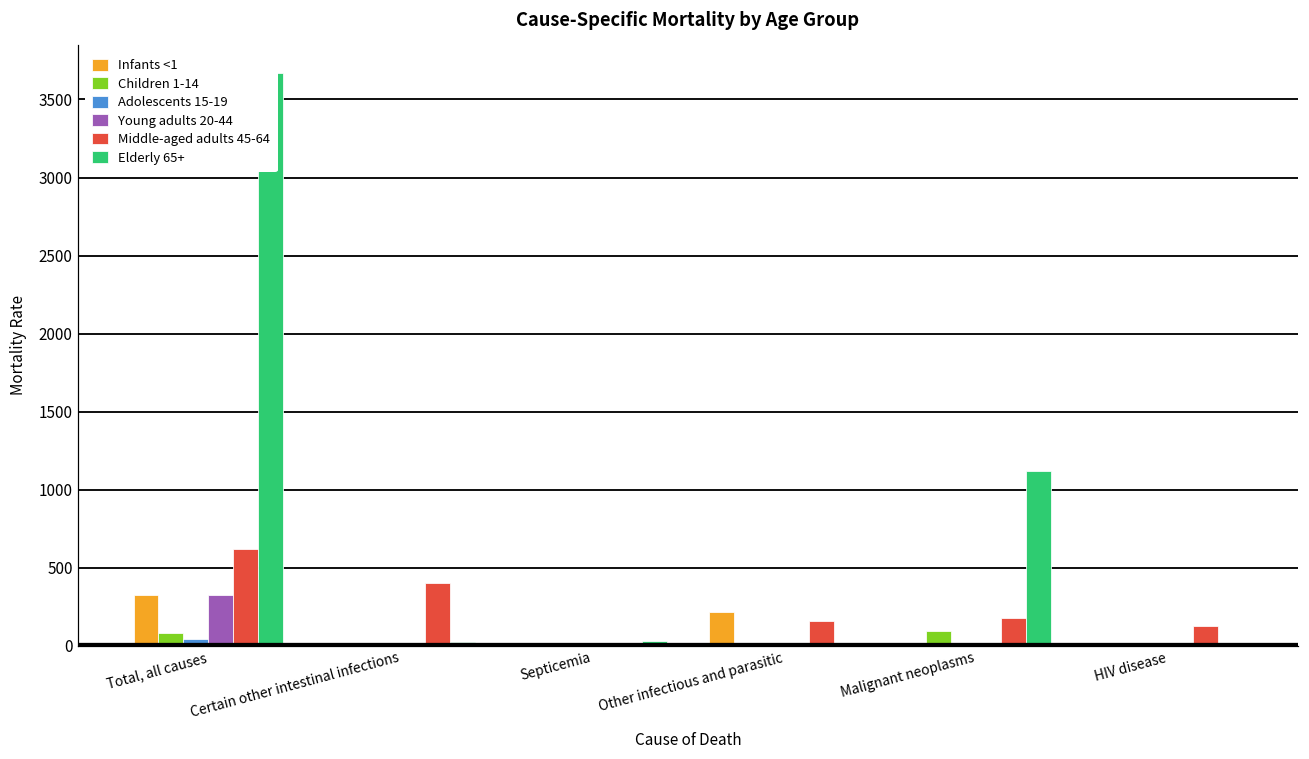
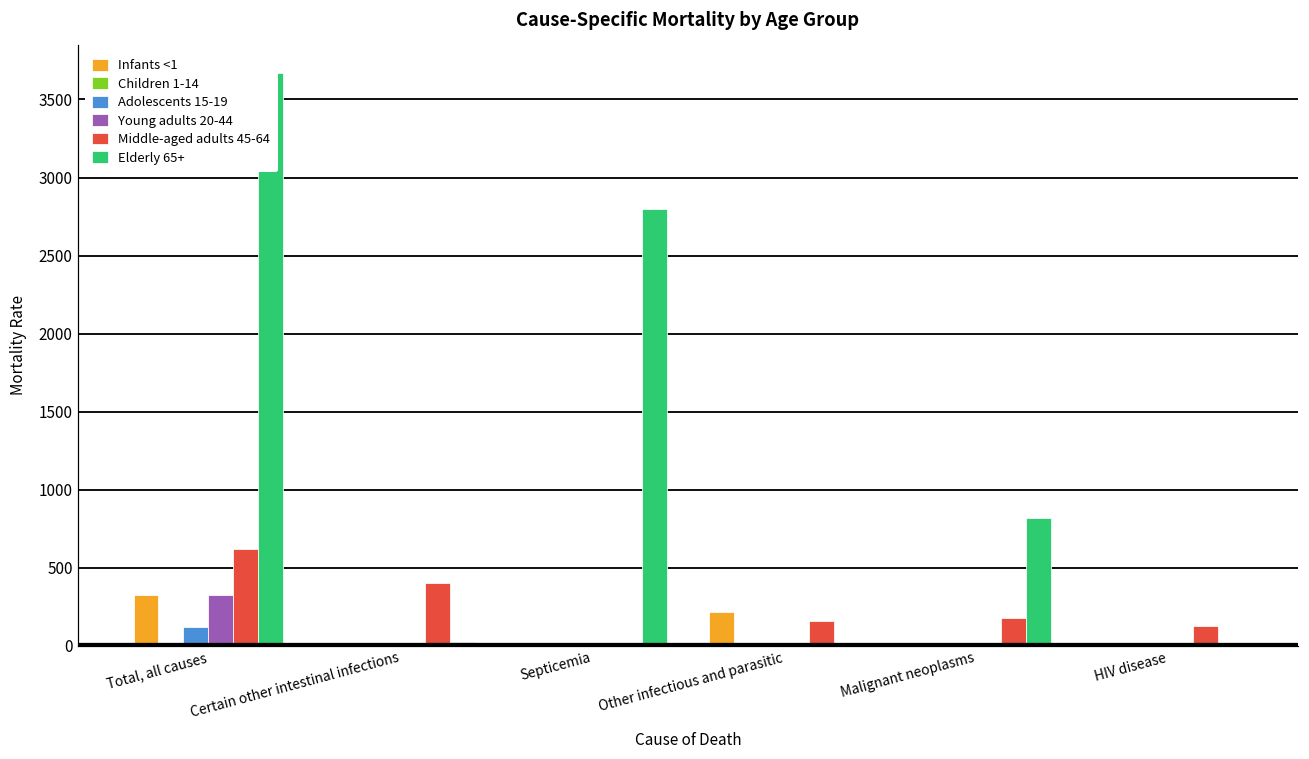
Children 1-14, Total, all causes: 80 -> 20
Adolescents 15-19, Total, all causes: 50 -> 120
Elderly 65+, Septicemia: 30 -> 2800
Children 1-14, Malignant neoplasms: 90 -> 0
Elderly 65+, Malignant neoplasms: 1120 -> 820
